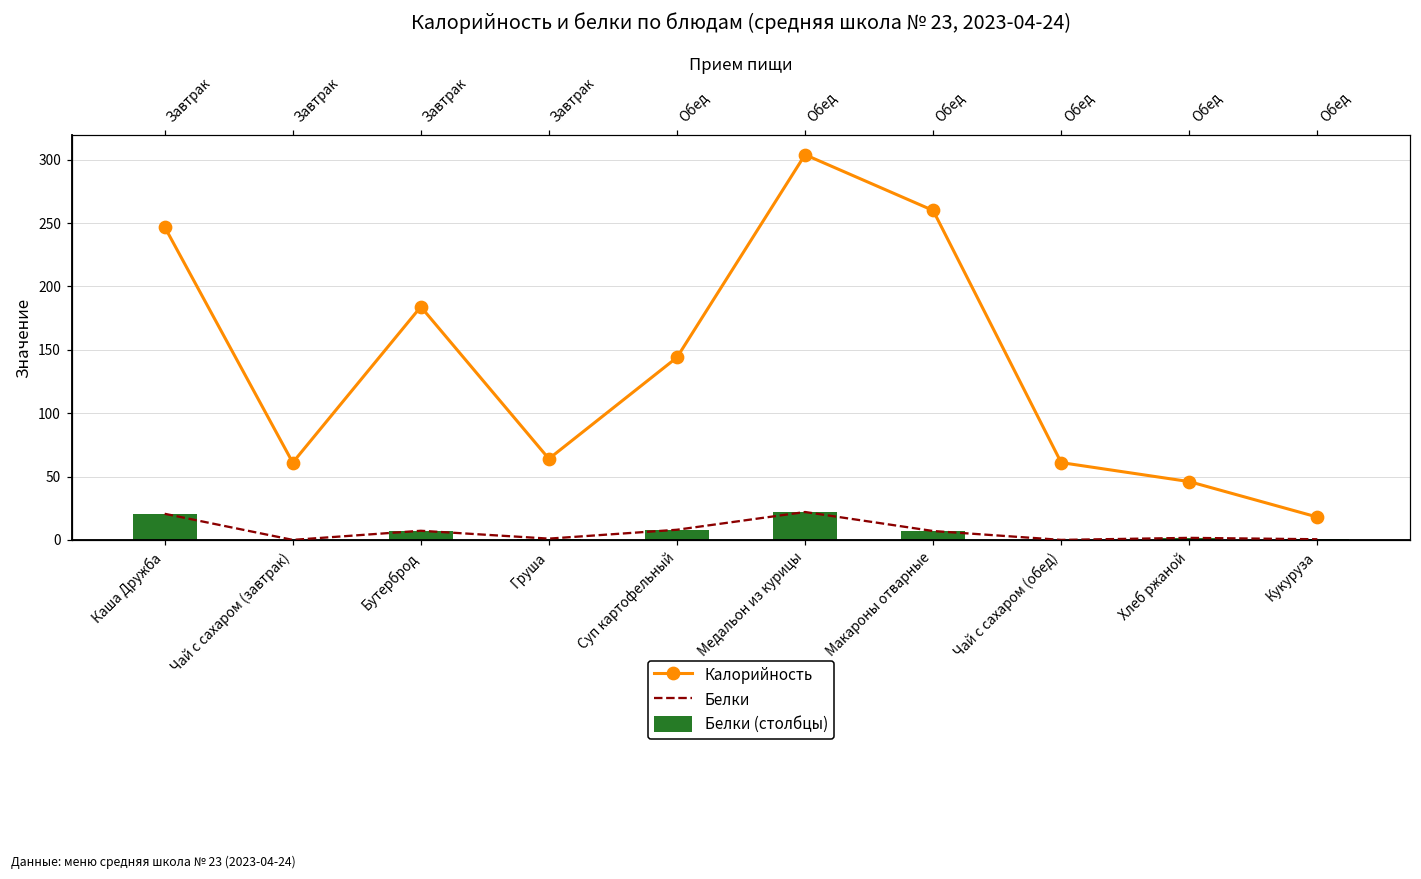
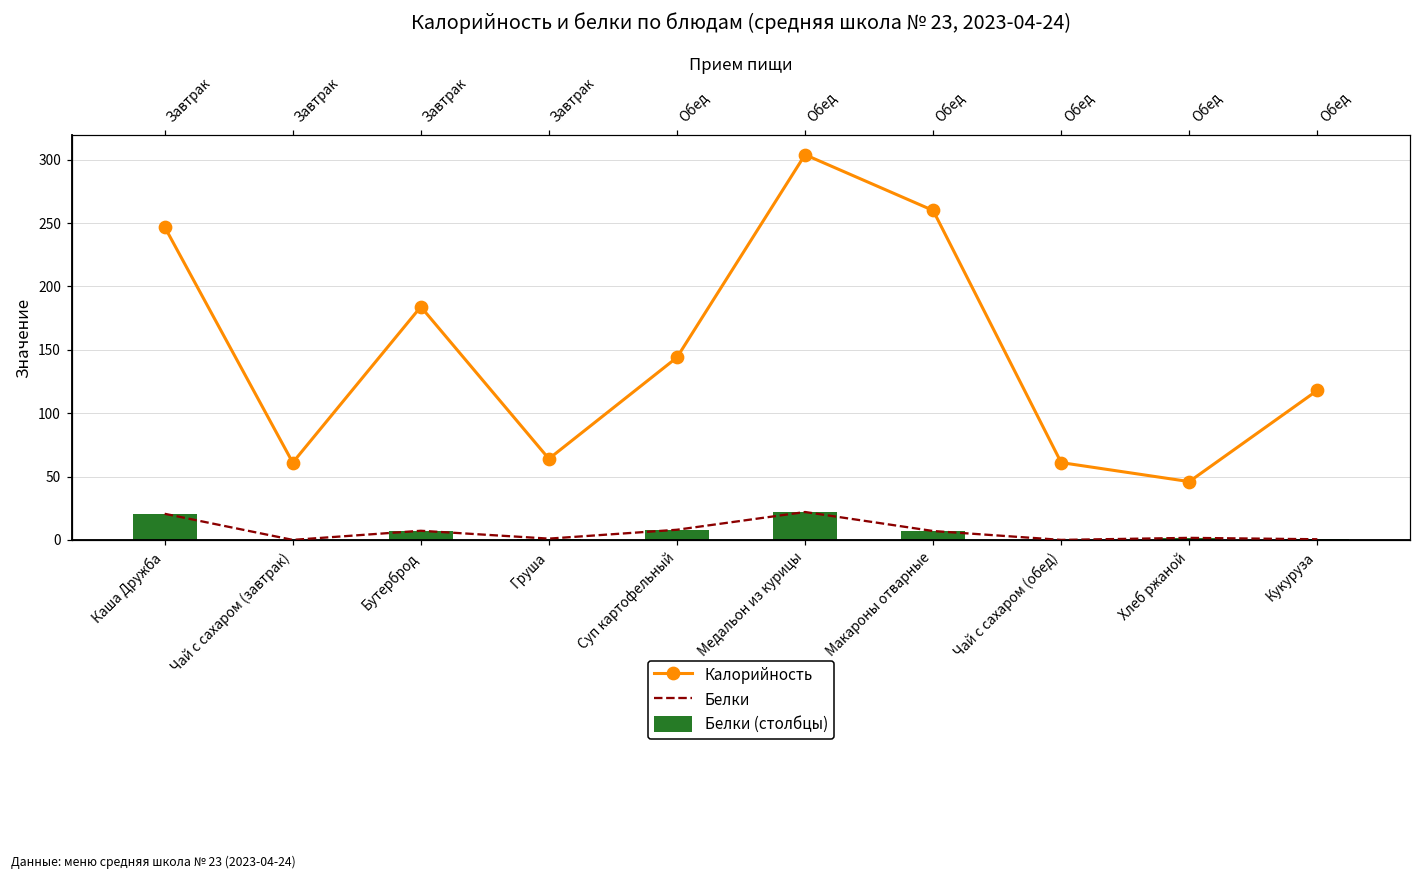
Калорийность, Кукуруза: 18 -> 118
